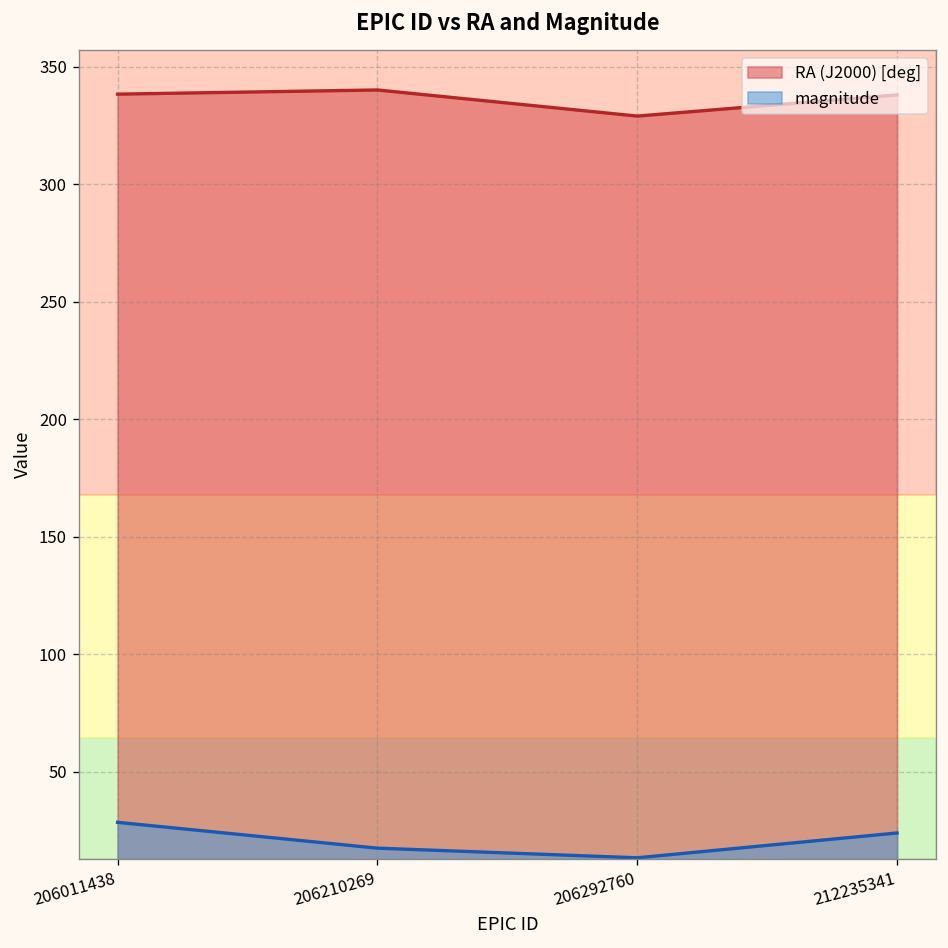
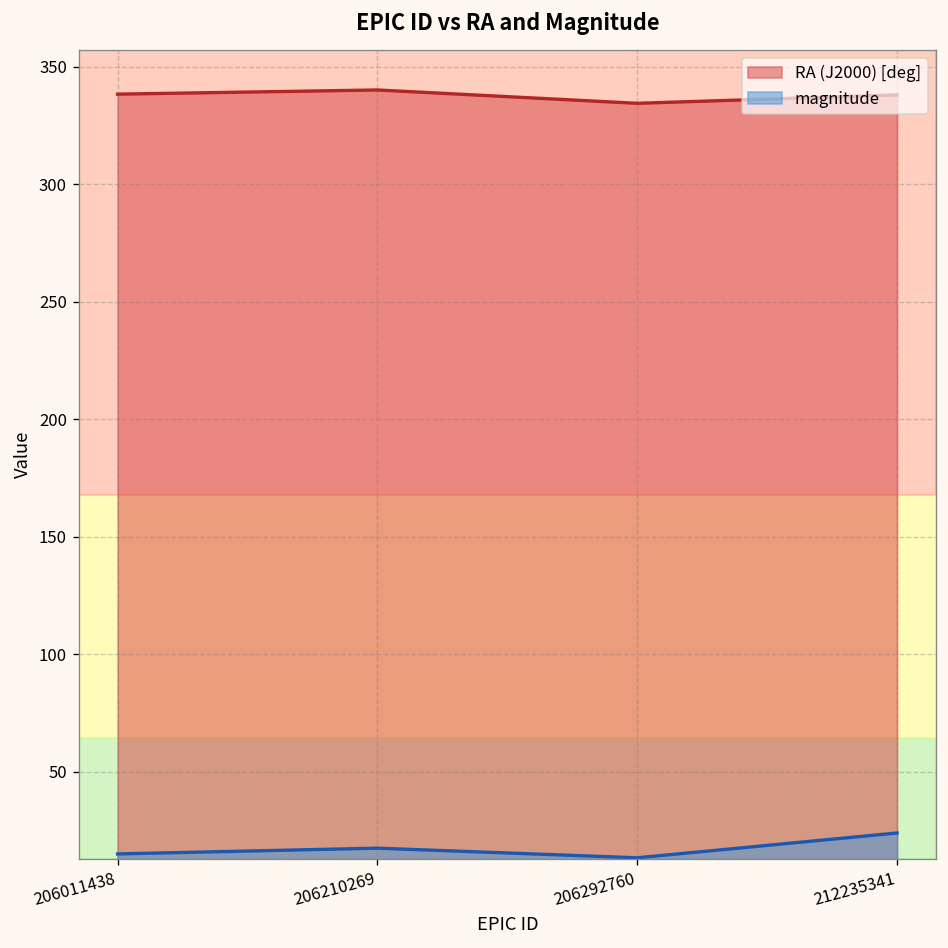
magnitude, 206011438: 29 -> 15
RA (J2000) [deg], 206292760: 329 -> 334
